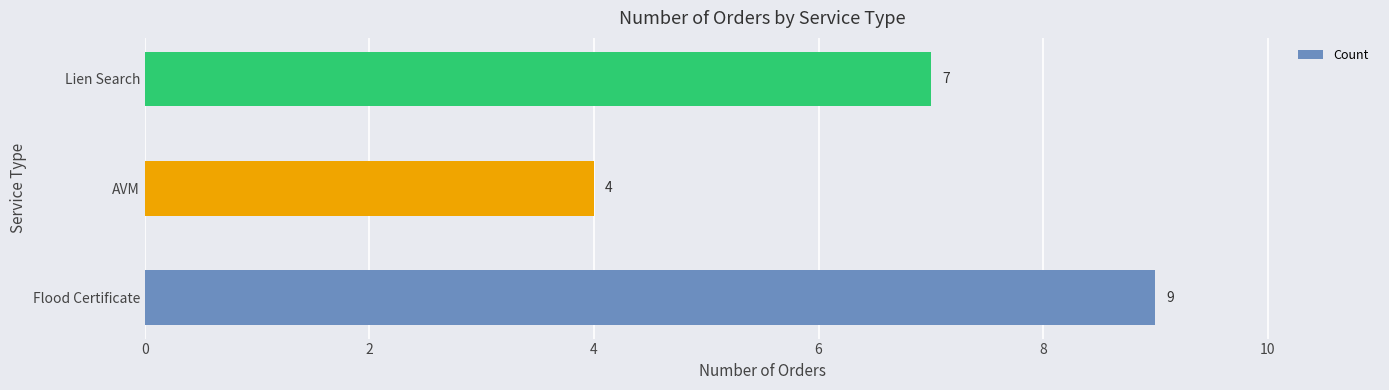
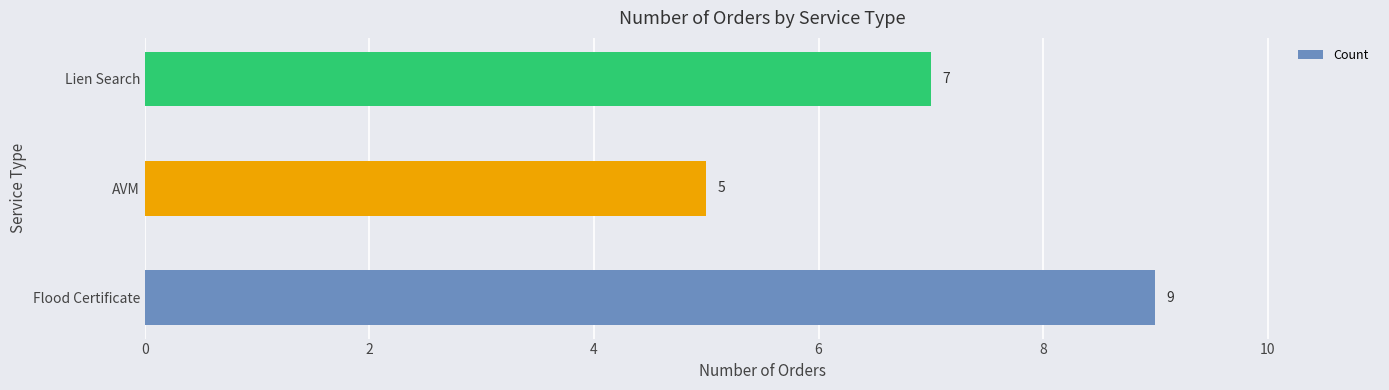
AVM: 4 -> 5
